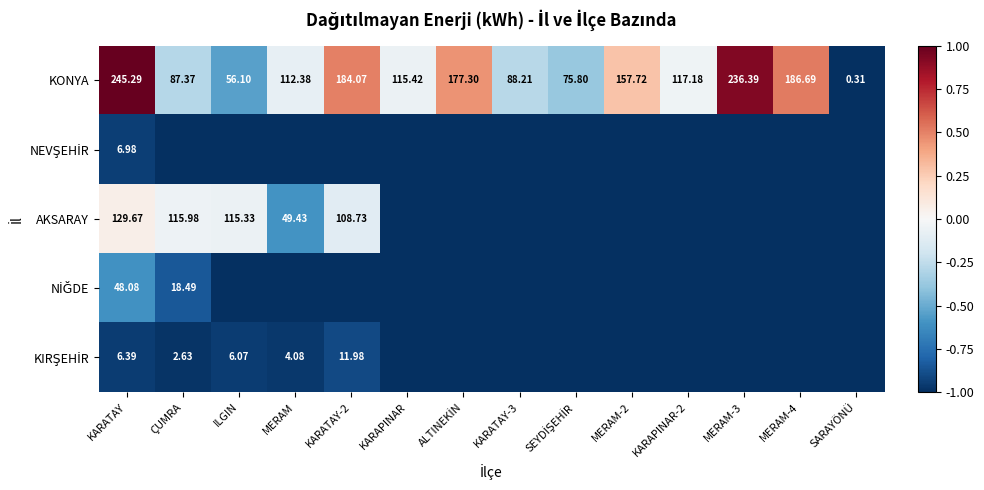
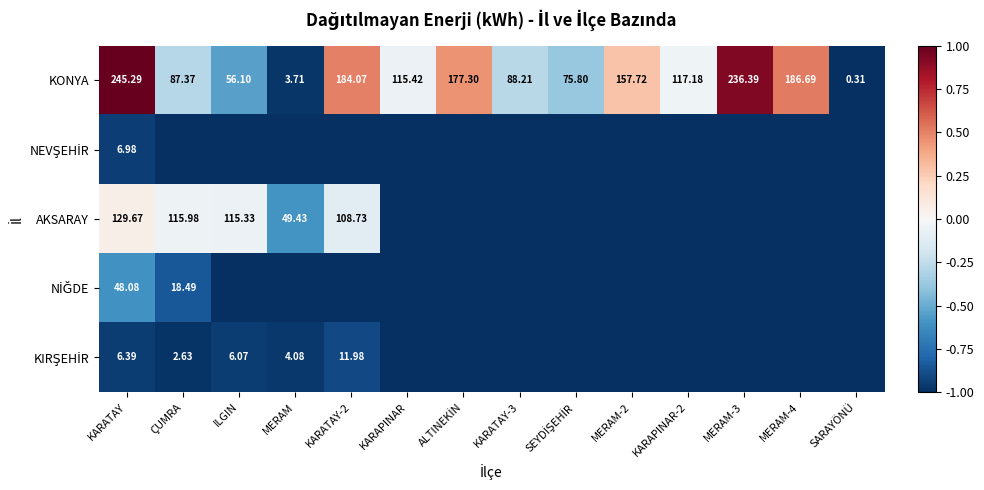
KONYA, MERAM: 112.38 -> 3.71
